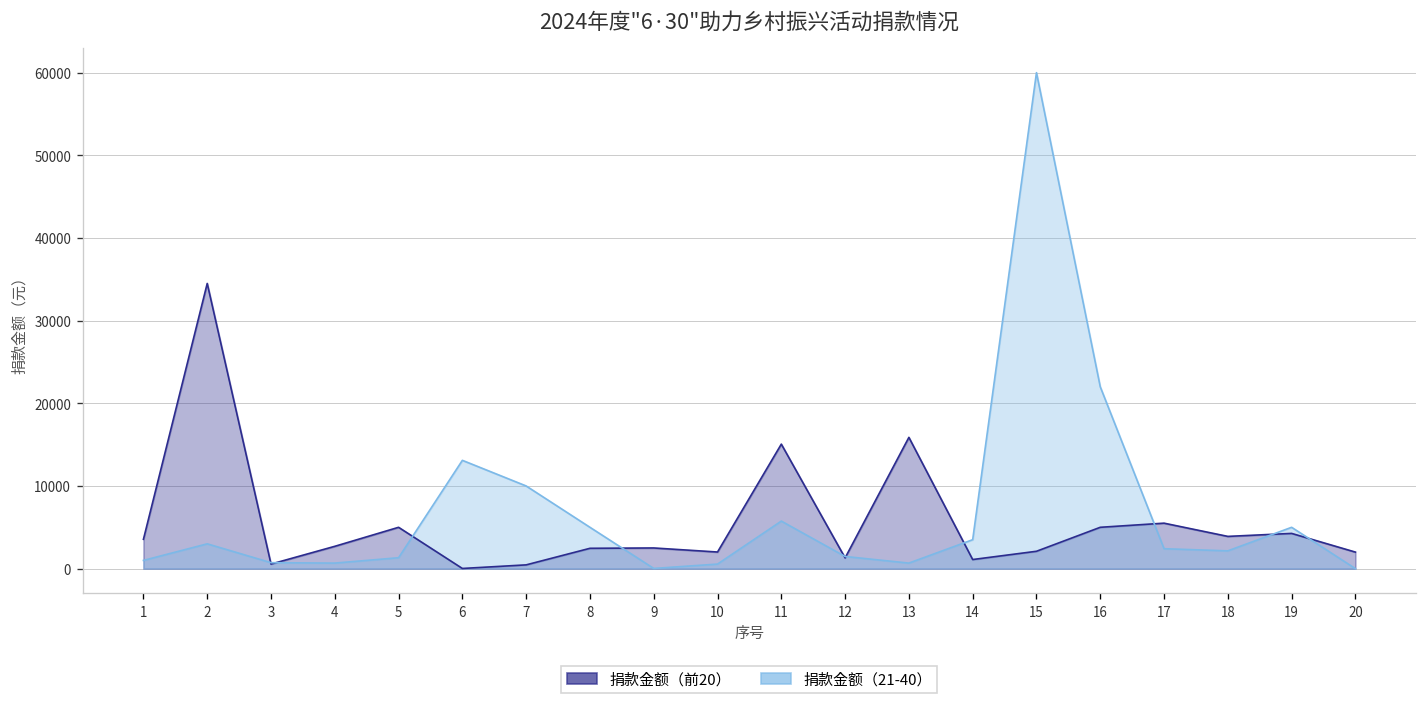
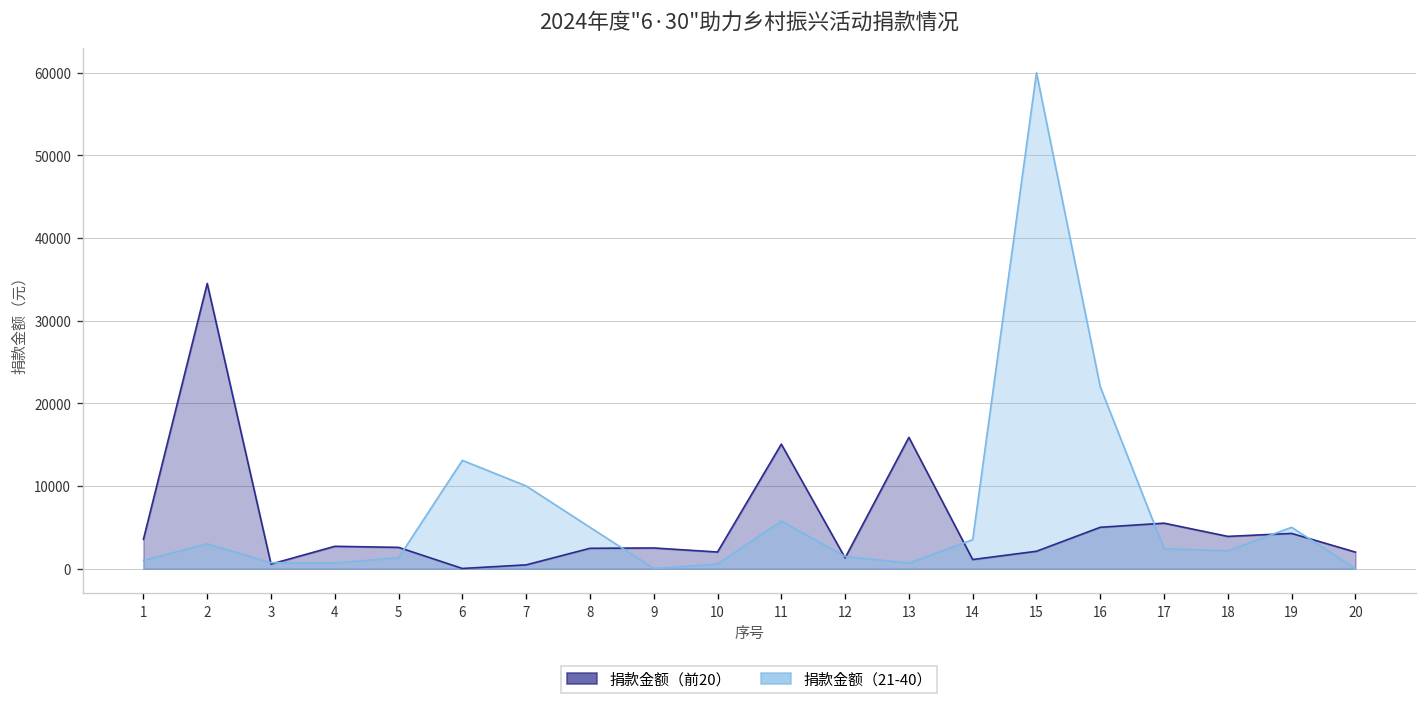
捐款金额（前20）, 5: 5000 -> 3000
